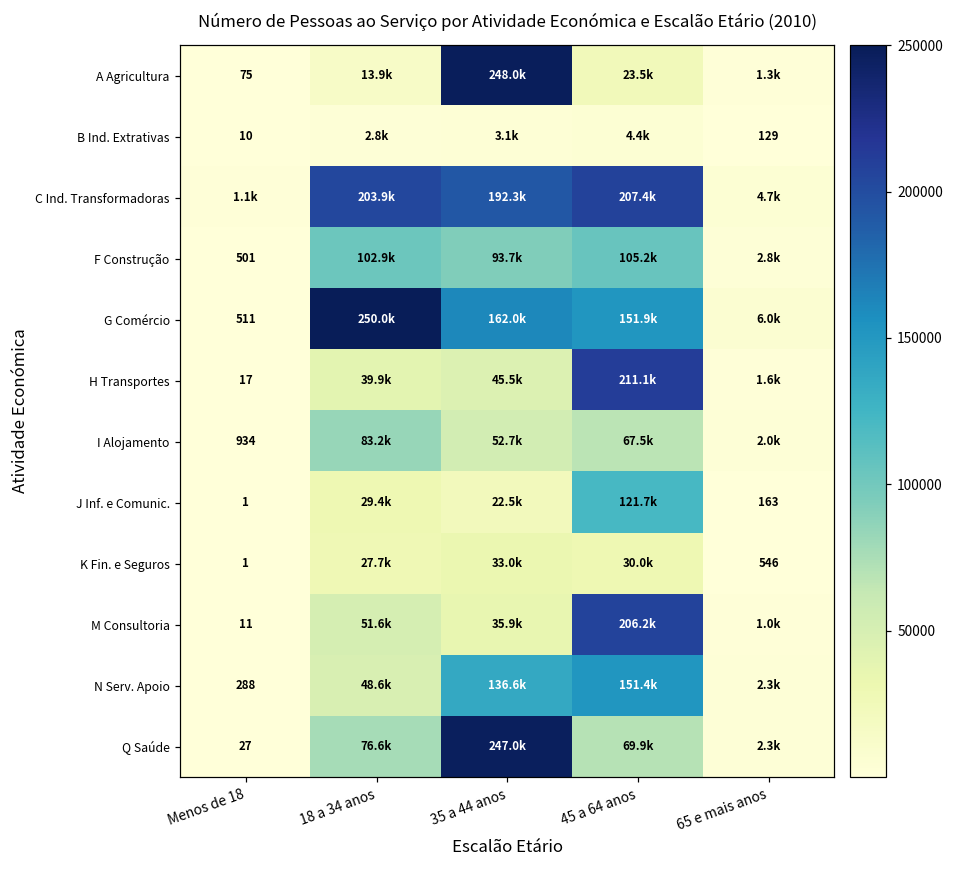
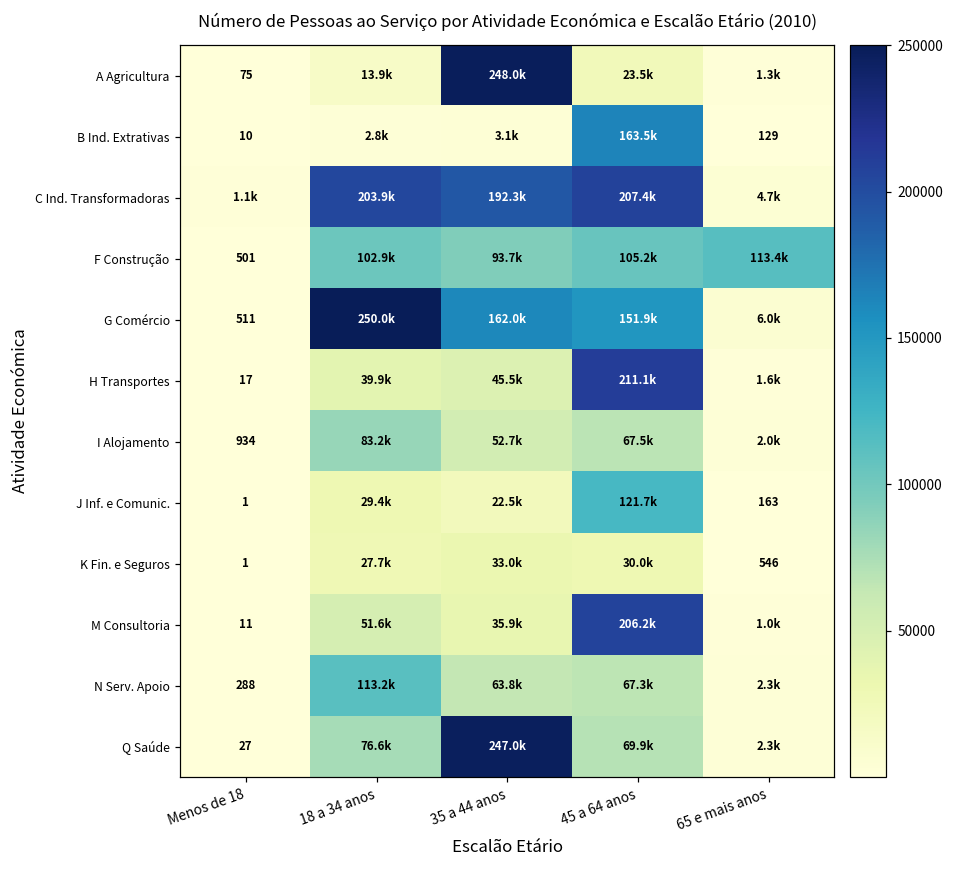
B Ind. Extrativas, 45 a 64 anos: 4.4k -> 163.5k
F Construção, 65 e mais anos: 2.8k -> 113.4k
N Serv. Apoio, 18 a 34 anos: 48.6k -> 113.2k
N Serv. Apoio, 35 a 44 anos: 136.6k -> 63.8k
N Serv. Apoio, 45 a 64 anos: 151.4k -> 67.3k
